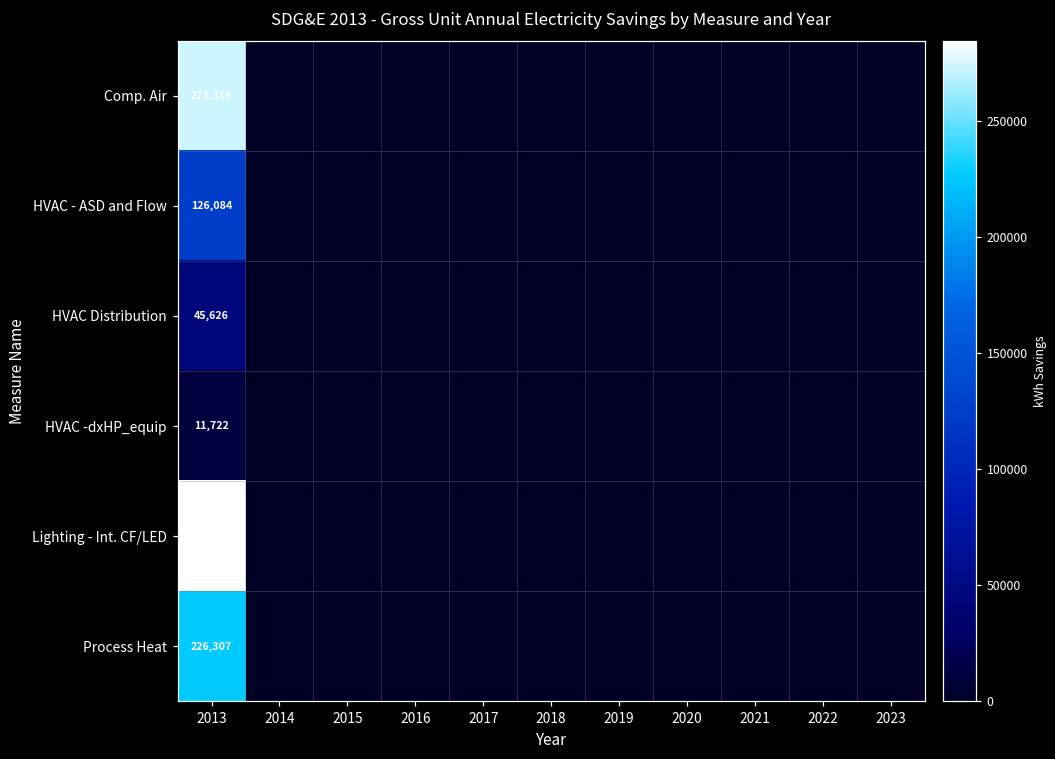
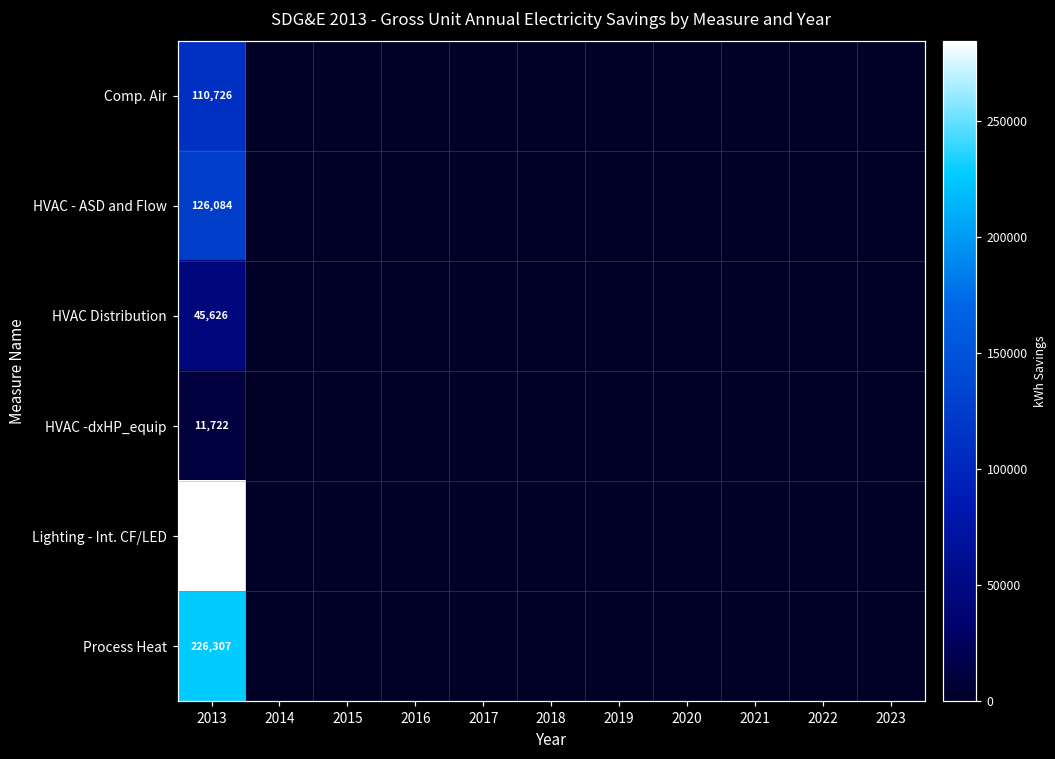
Comp. Air, 2013: 273,316 -> 110,726
